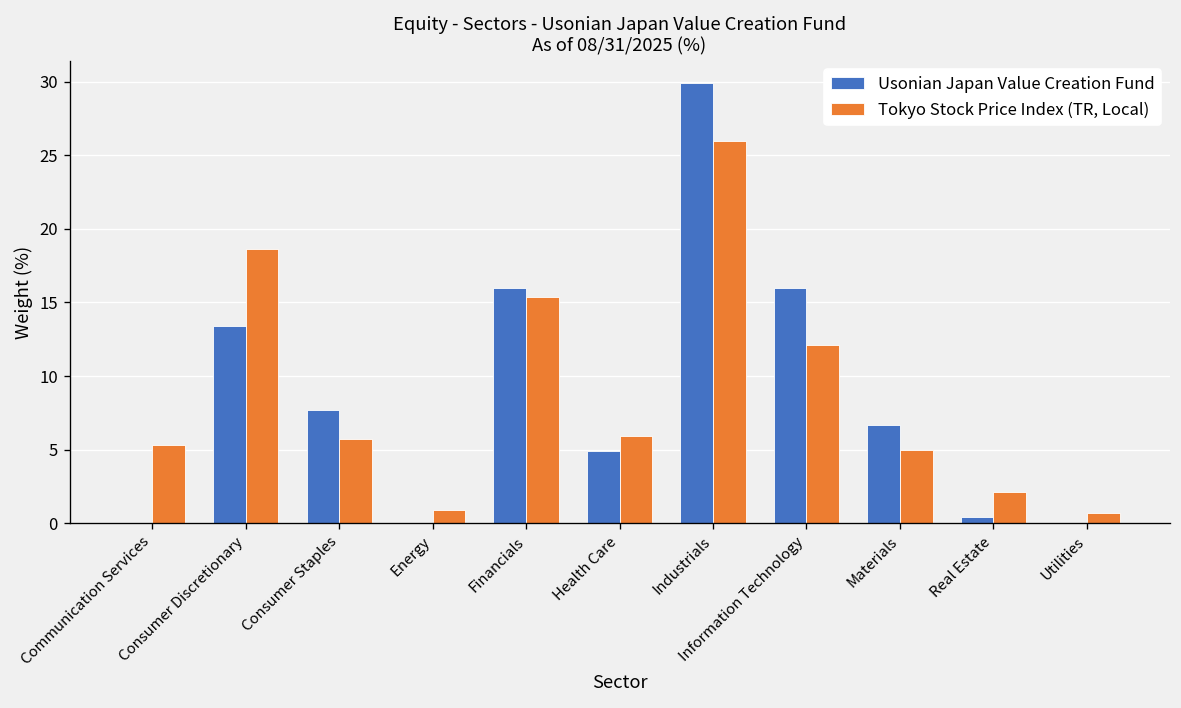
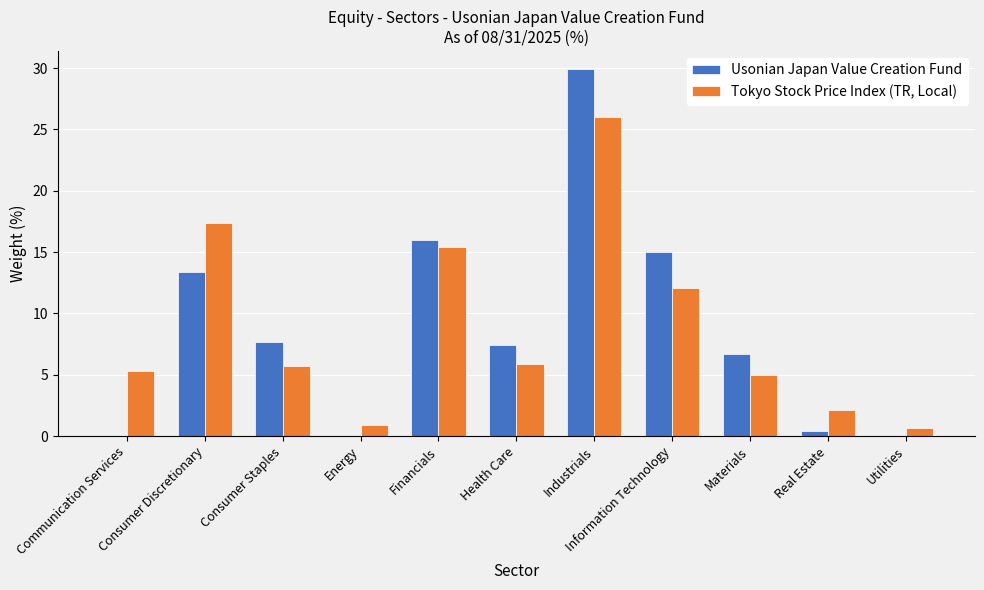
Tokyo Stock Price Index (TR, Local), Consumer Discretionary: 18.6 -> 17.4
Usonian Japan Value Creation Fund, Health Care: 4.9 -> 7.4
Usonian Japan Value Creation Fund, Information Technology: 16 -> 15
